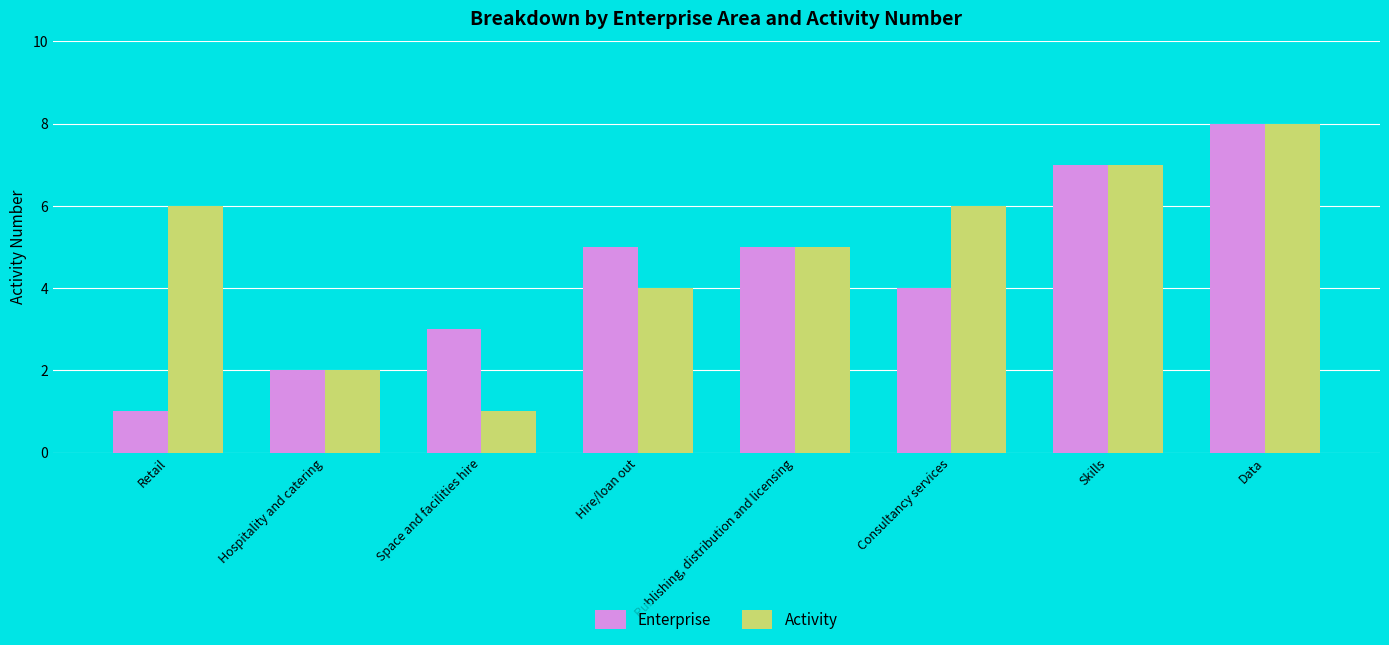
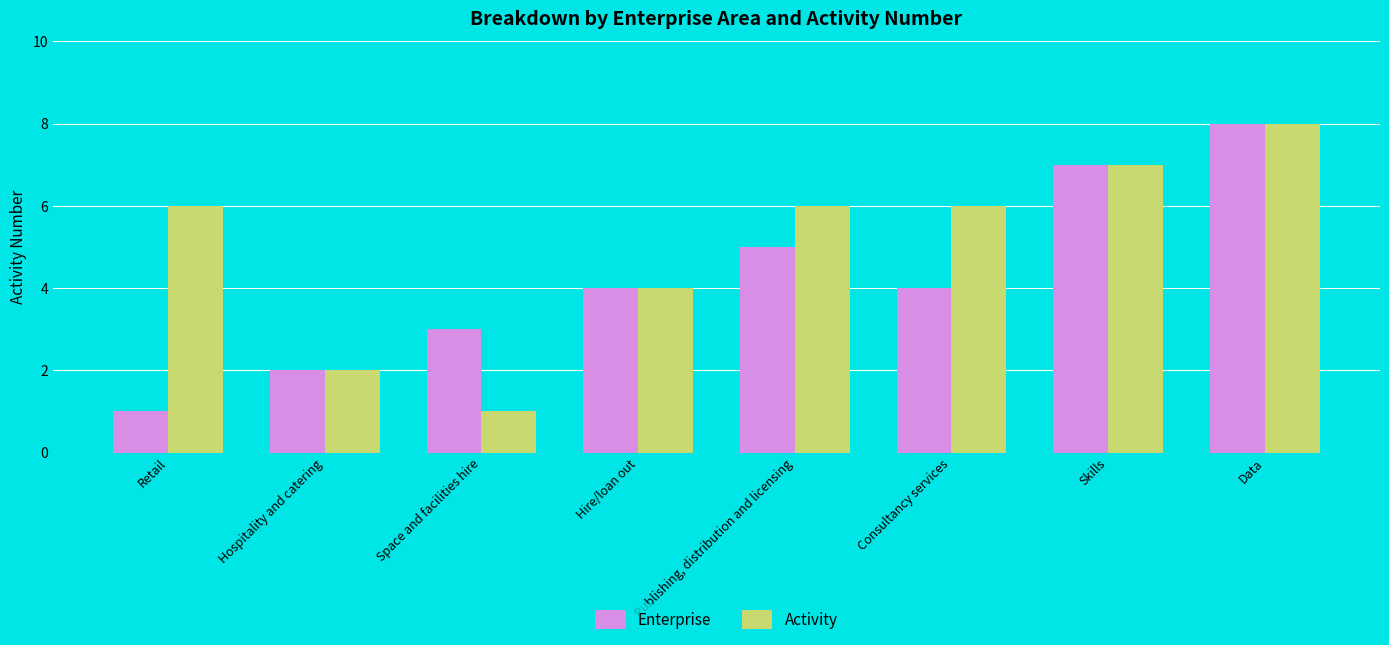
Enterprise, Hire/loan out: 5 -> 4
Activity, Publishing, distribution and licensing: 5 -> 6
